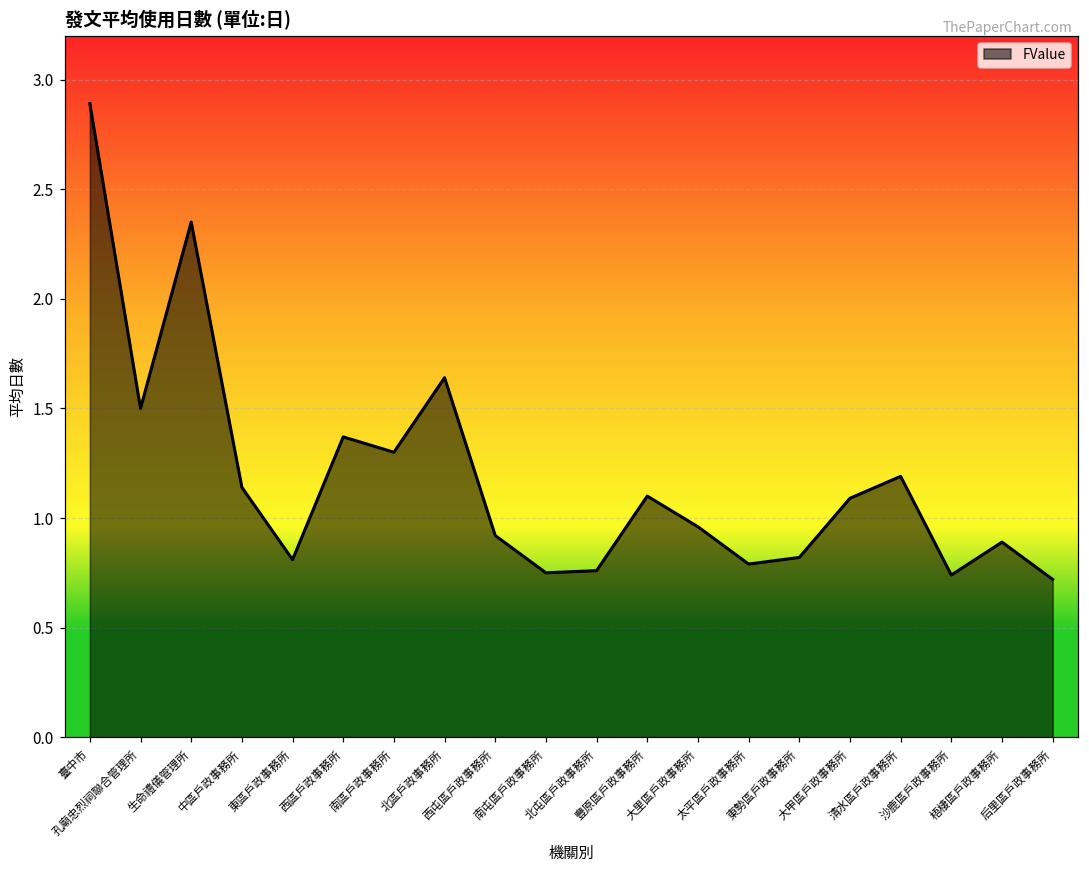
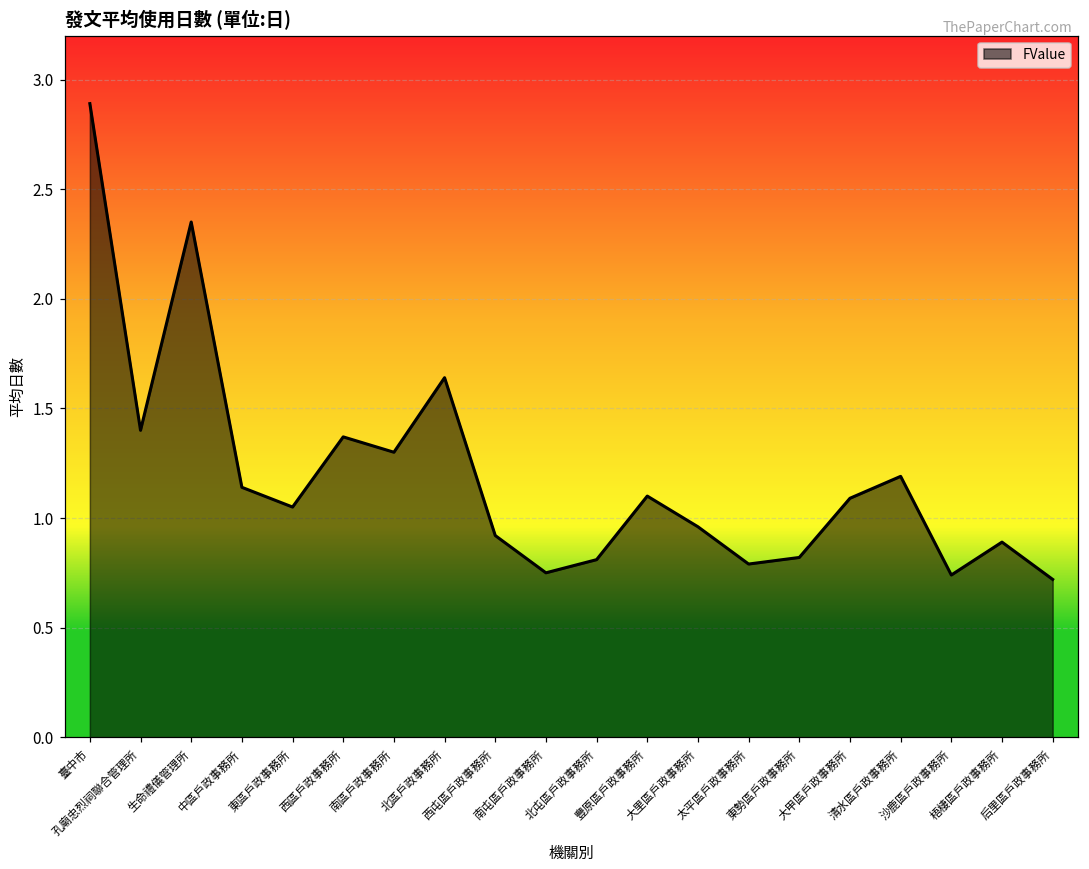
孔廟忠烈祠聯合管理所: 1.5 -> 1.4
東區戶政事務所: 0.81 -> 1.05
北屯區戶政事務所: 0.76 -> 0.81
